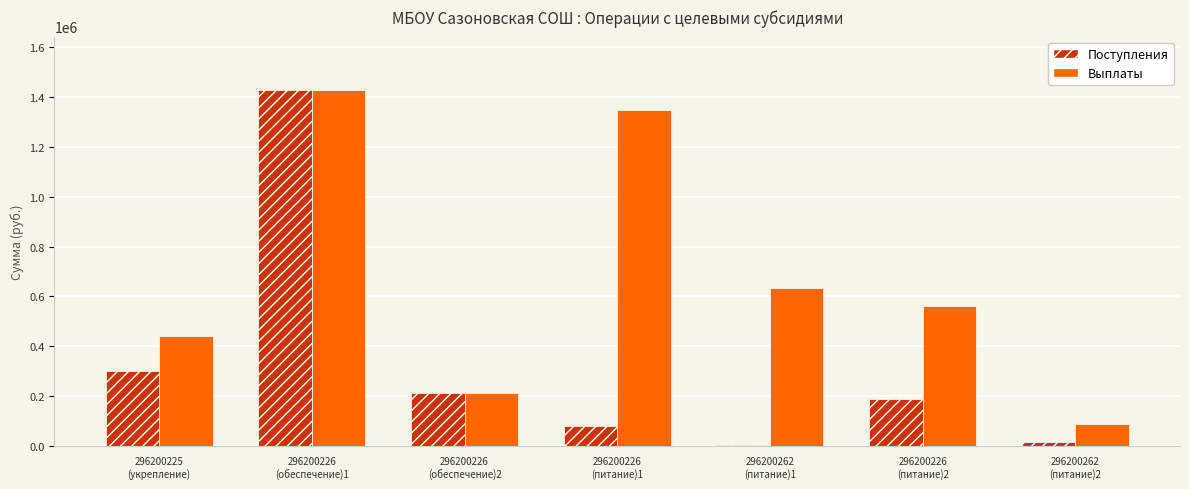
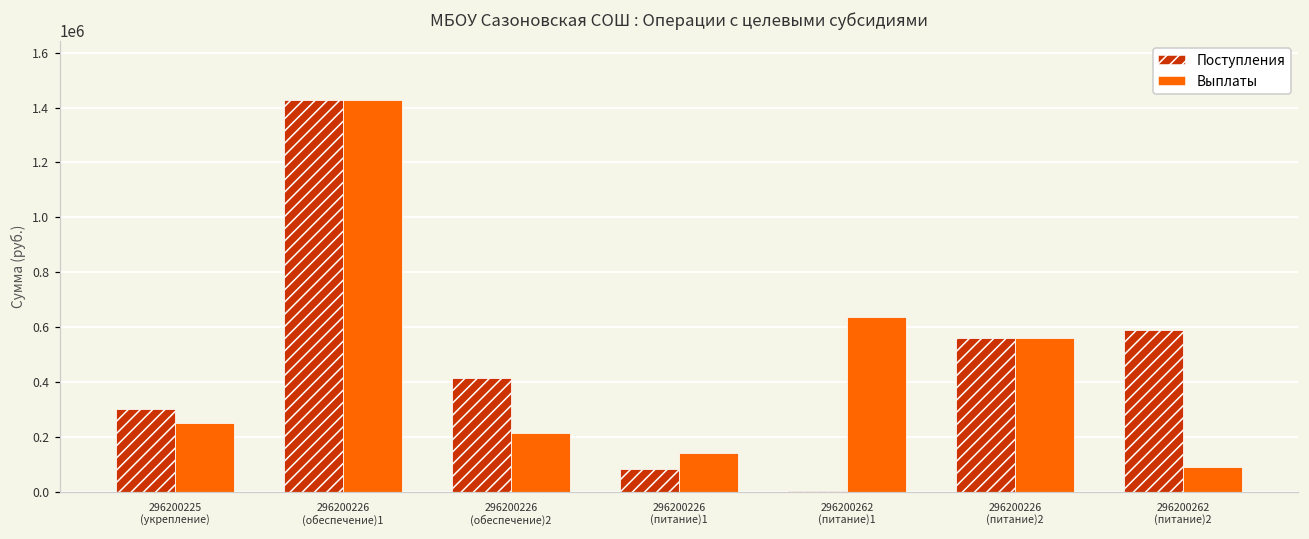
Выплаты, 296200225 (укрепление): 440000 -> 250000
Поступления, 296200226 (обеспечение)2: 220000 -> 420000
Выплаты, 296200226 (питание)1: 1350000 -> 140000
Поступления, 296200226 (питание)2: 190000 -> 560000
Поступления, 296200262 (питание)2: 20000 -> 590000
